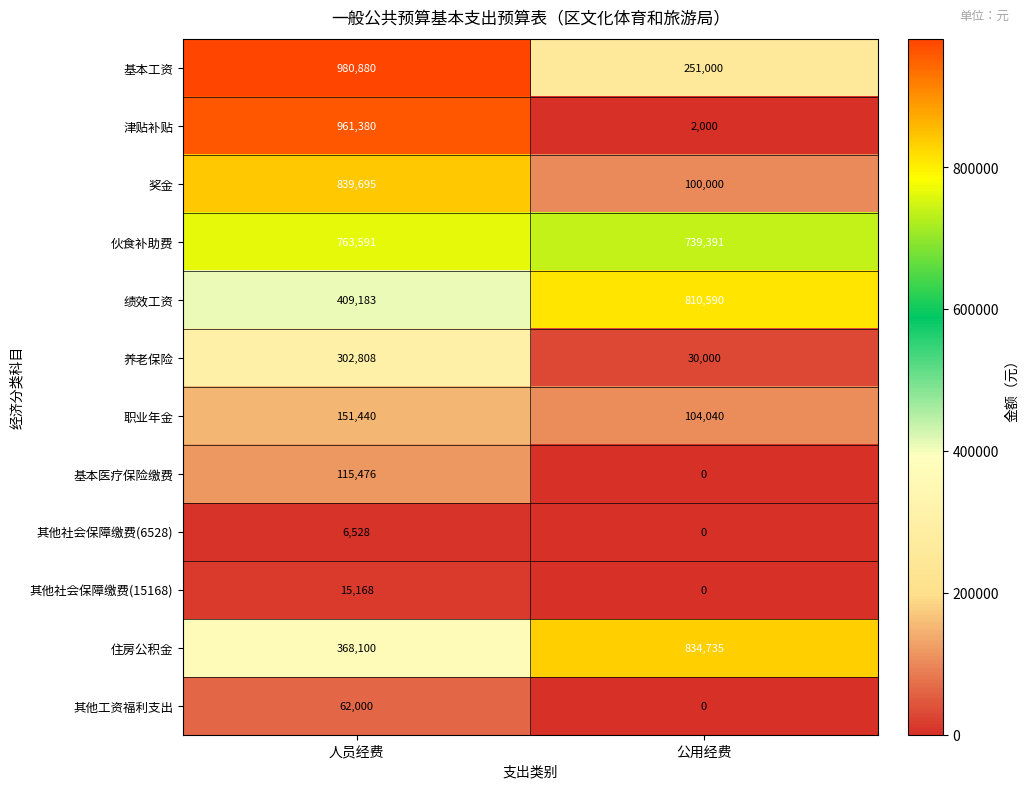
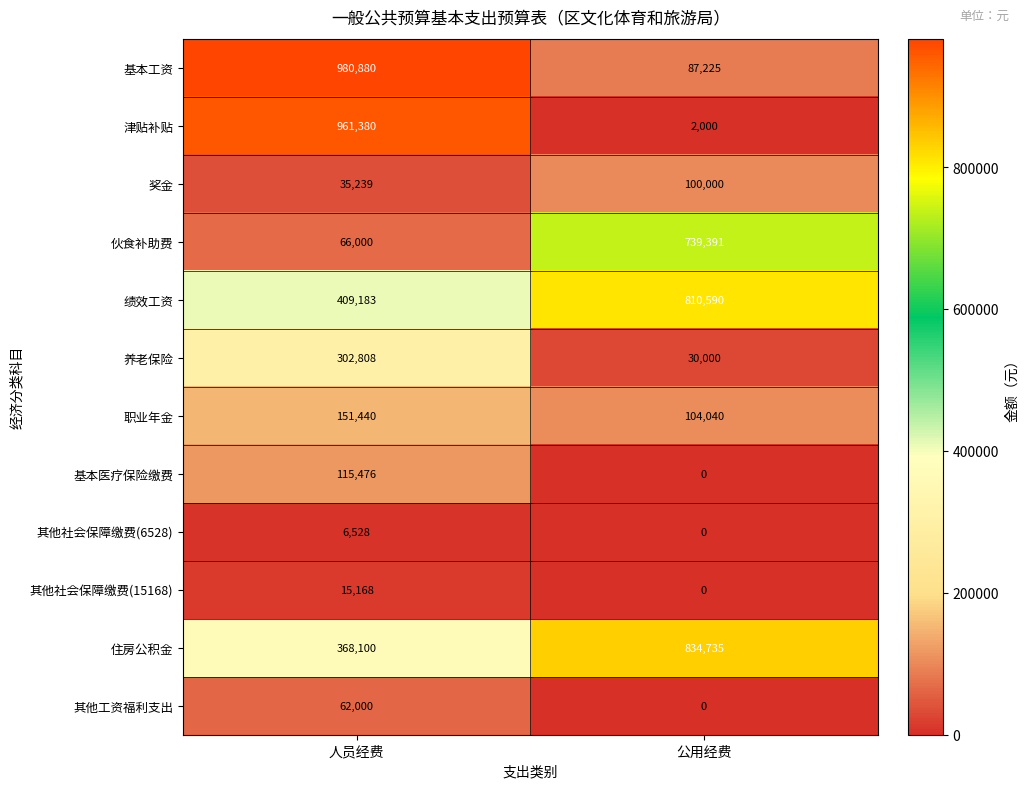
基本工资, 公用经费: 251,000 -> 87,225
奖金, 人员经费: 839,695 -> 35,239
伙食补助费, 人员经费: 763,591 -> 66,000
